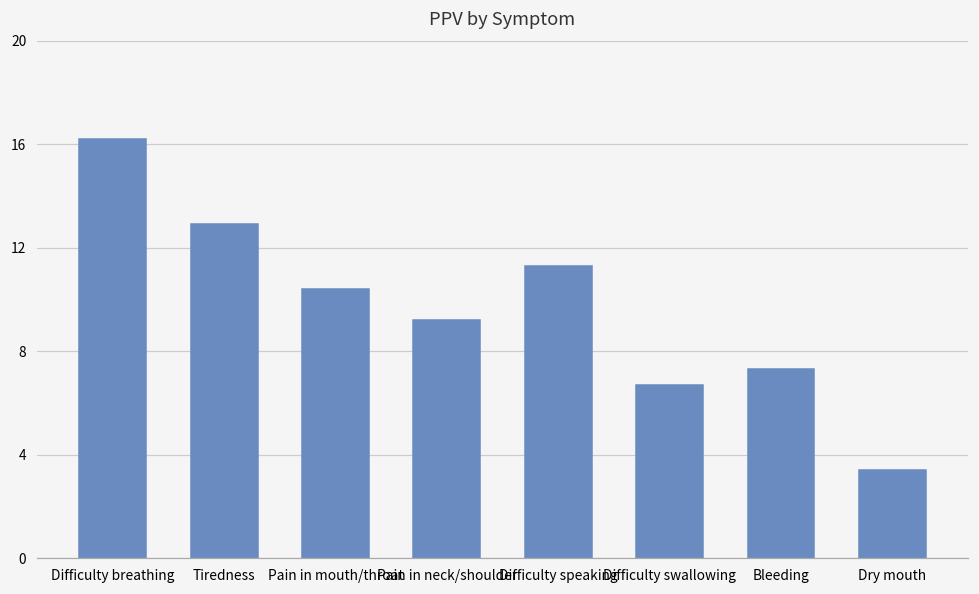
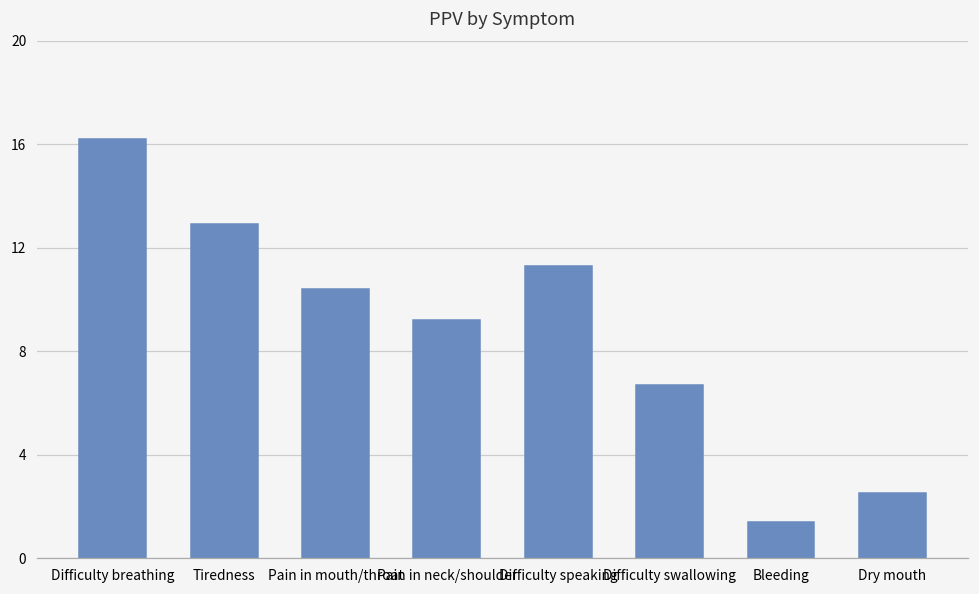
Bleeding: 7.3 -> 1.4
Dry mouth: 3.4 -> 2.5
